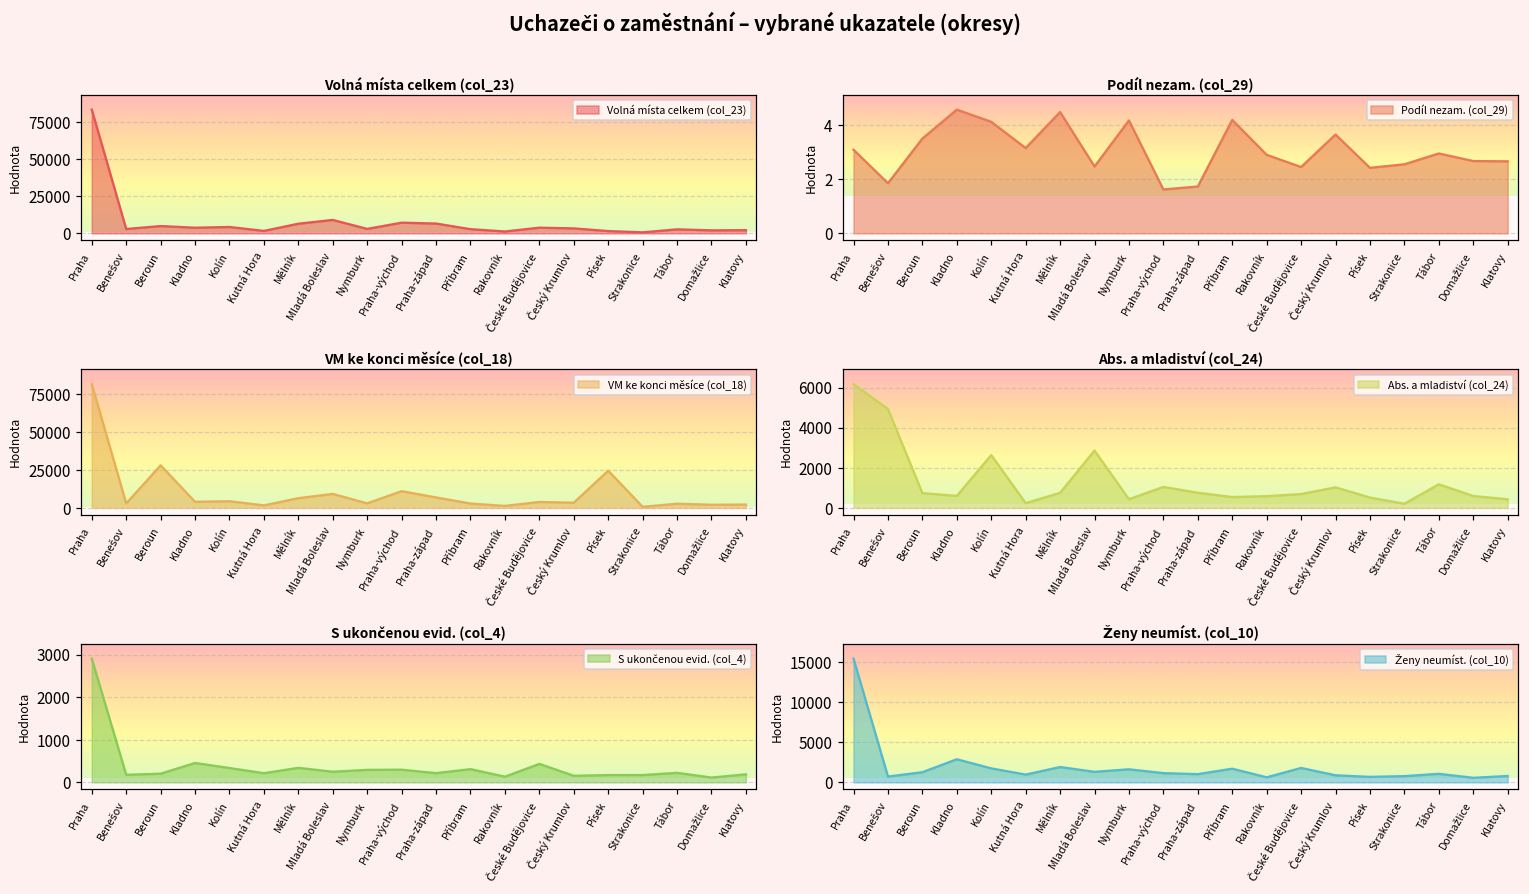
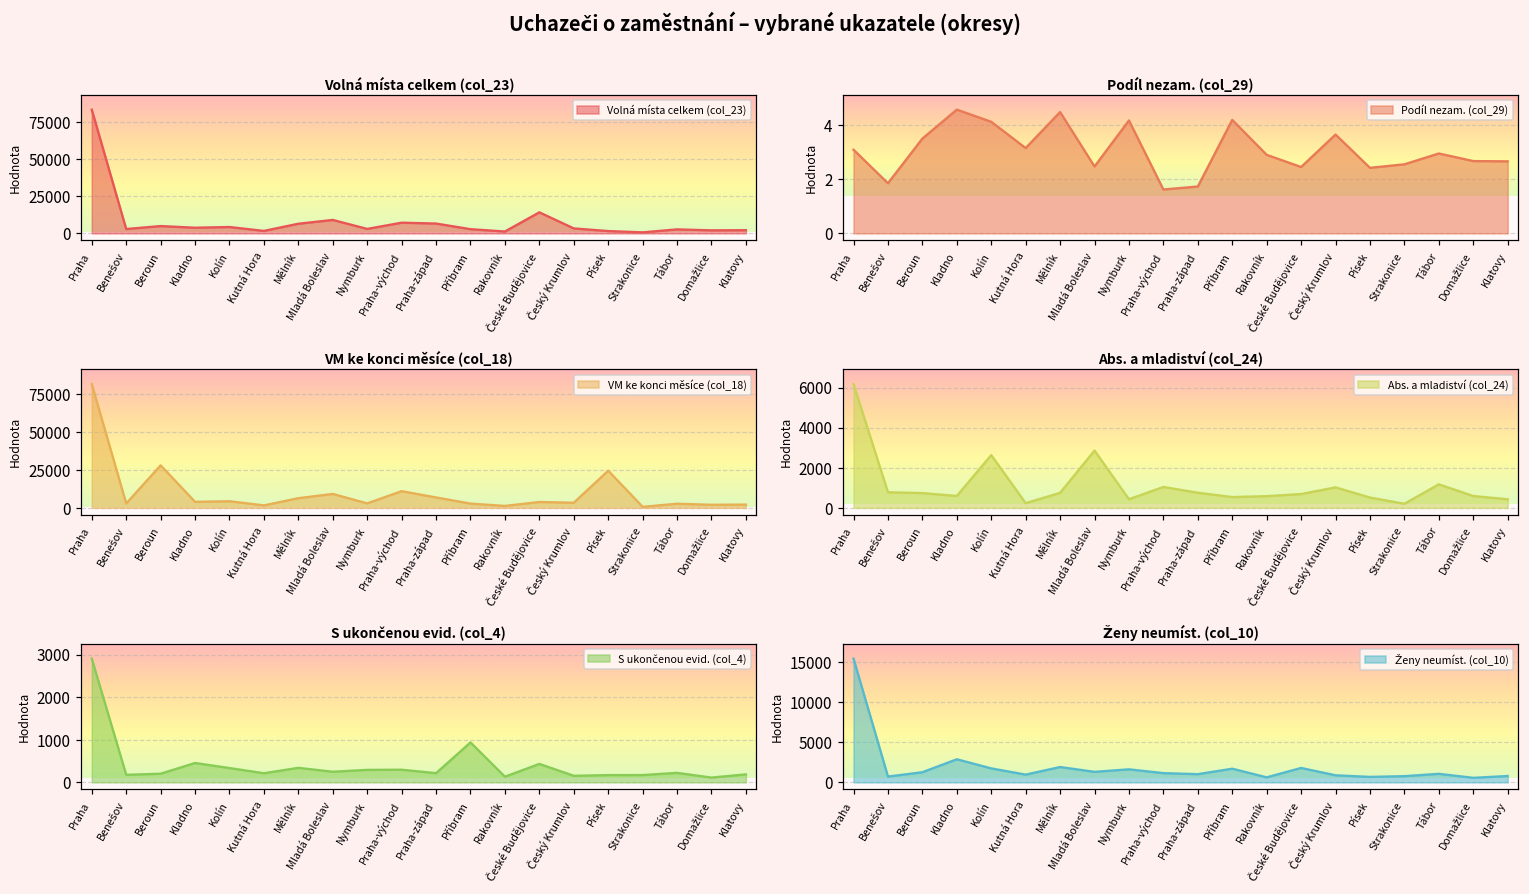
Volná místa celkem (col_23), České Budějovice: 4000 -> 14000
Abs. a mladiství (col_24), Benešov: 4900 -> 800
S ukončenou evid. (col_4), Příbram: 300 -> 900
